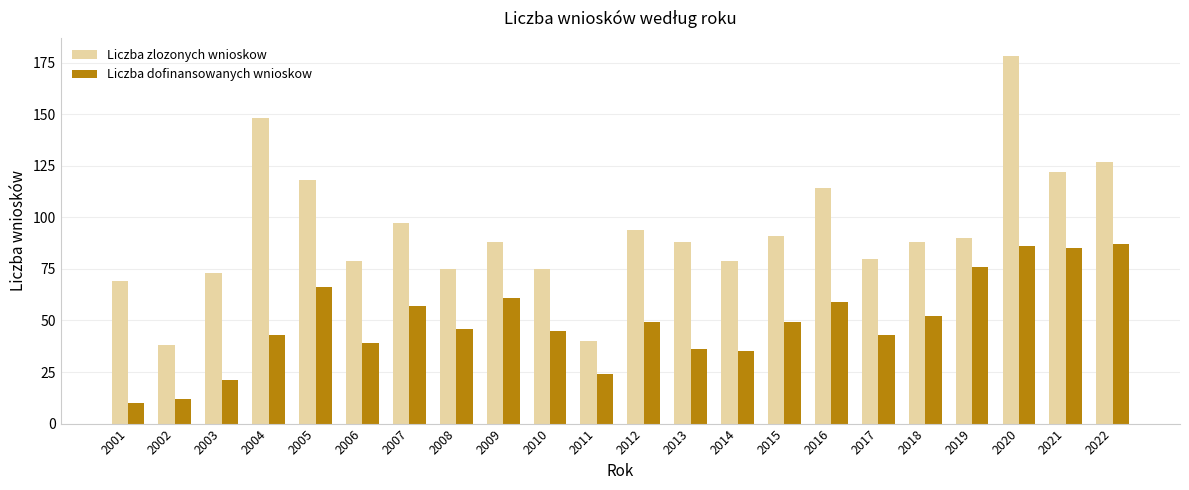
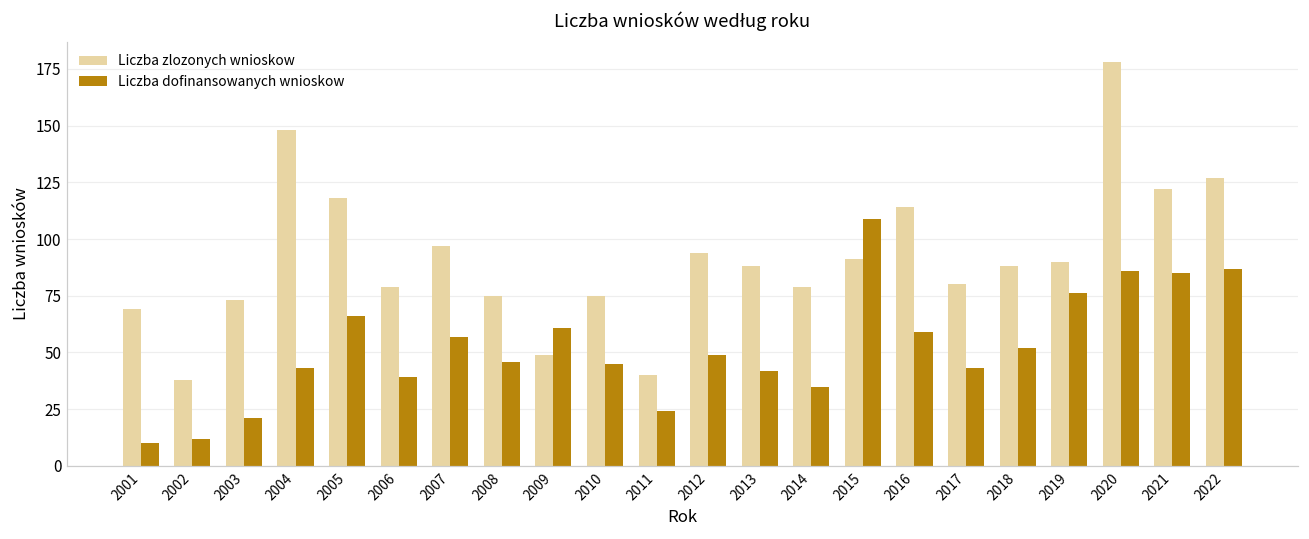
Liczba zlozonych wnioskow, 2009: 88 -> 49
Liczba dofinansowanych wnioskow, 2013: 36 -> 42
Liczba dofinansowanych wnioskow, 2015: 49 -> 109
